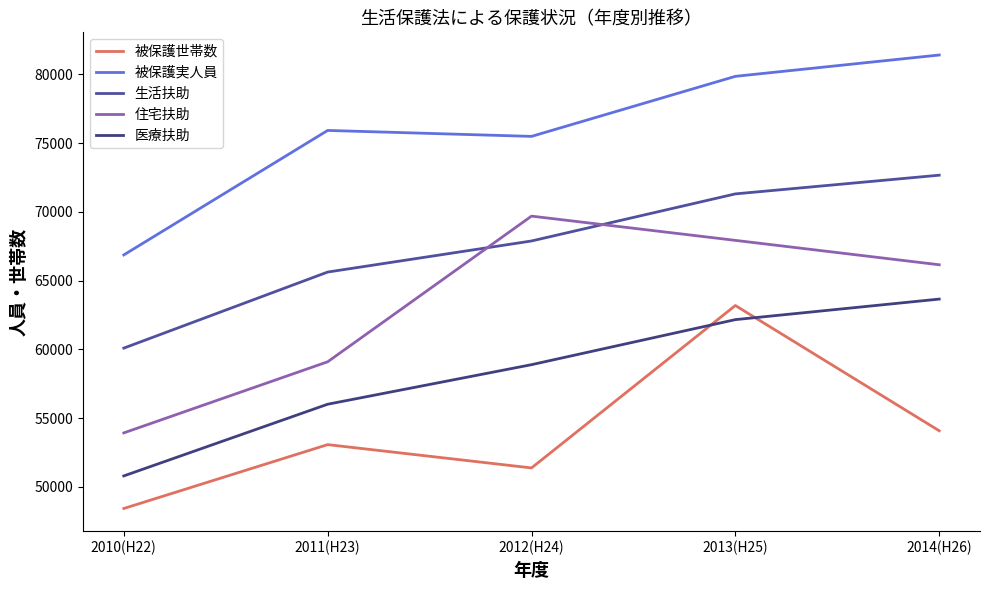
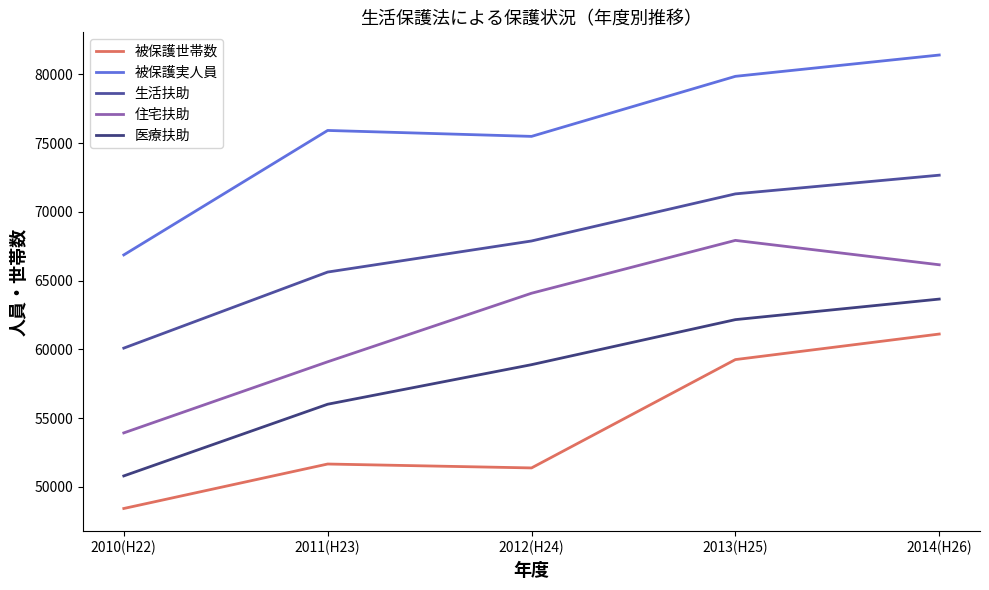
被保護世帯数, 2011(H23): 53100 -> 51700
住宅扶助, 2012(H24): 69700 -> 64100
被保護世帯数, 2013(H25): 63200 -> 59300
被保護世帯数, 2014(H26): 54100 -> 61100
